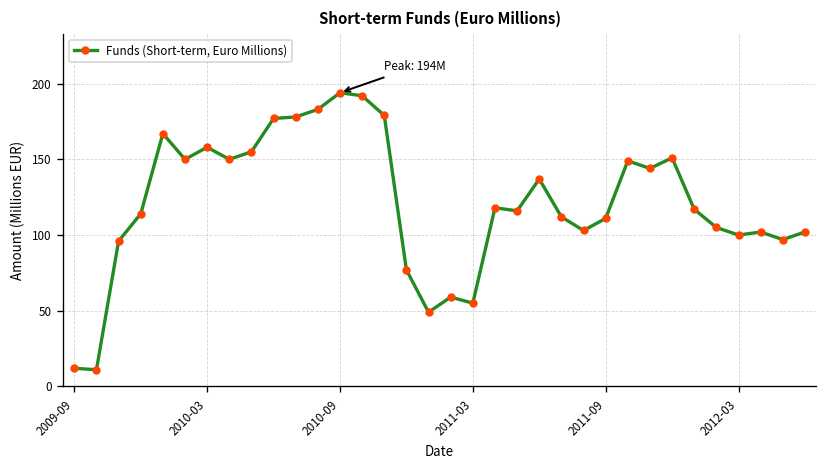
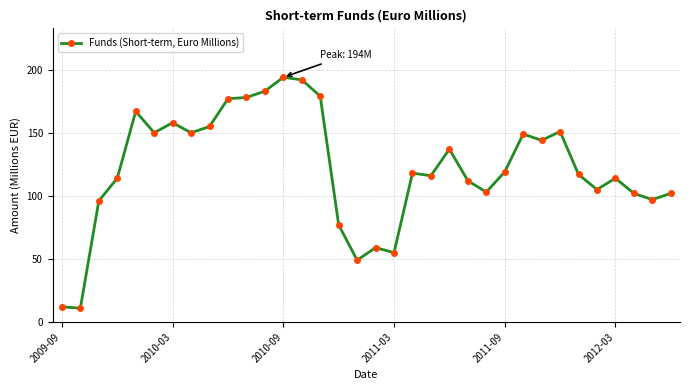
2011-09: 111 -> 119
2012-03: 100 -> 114
